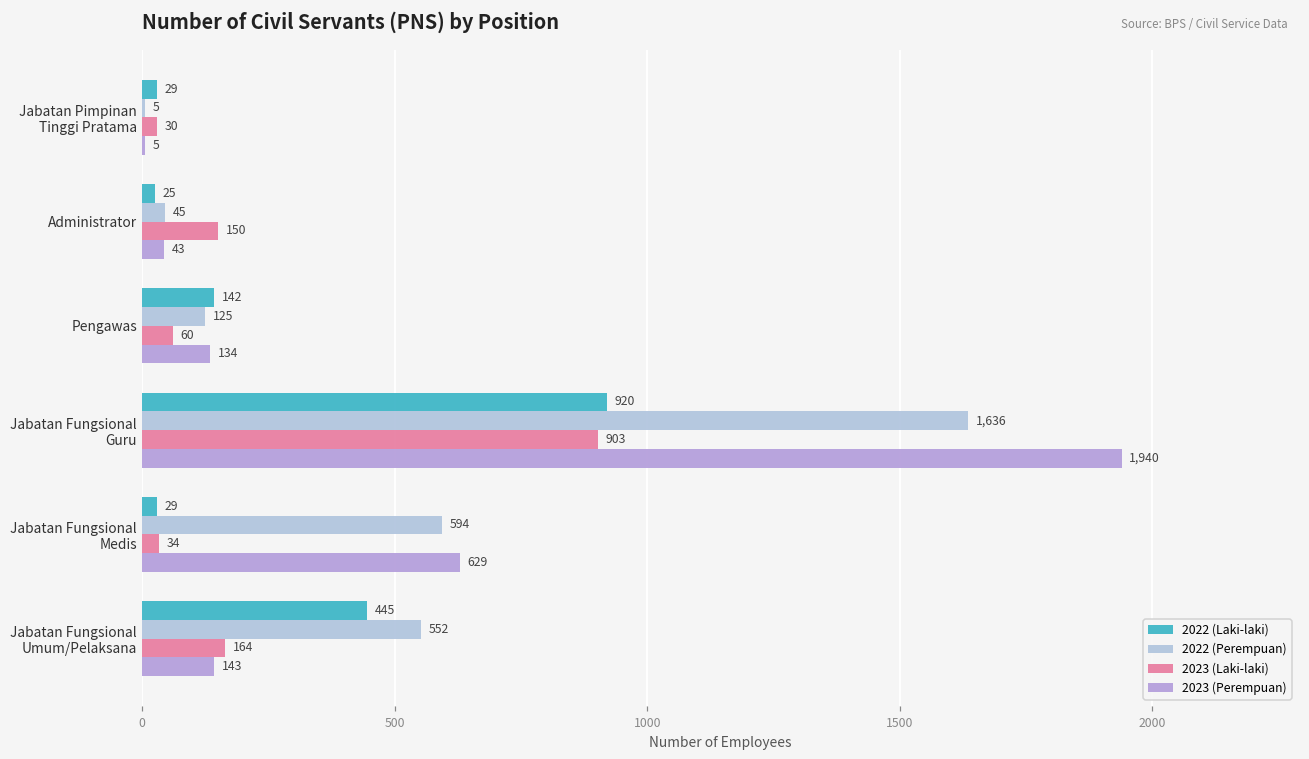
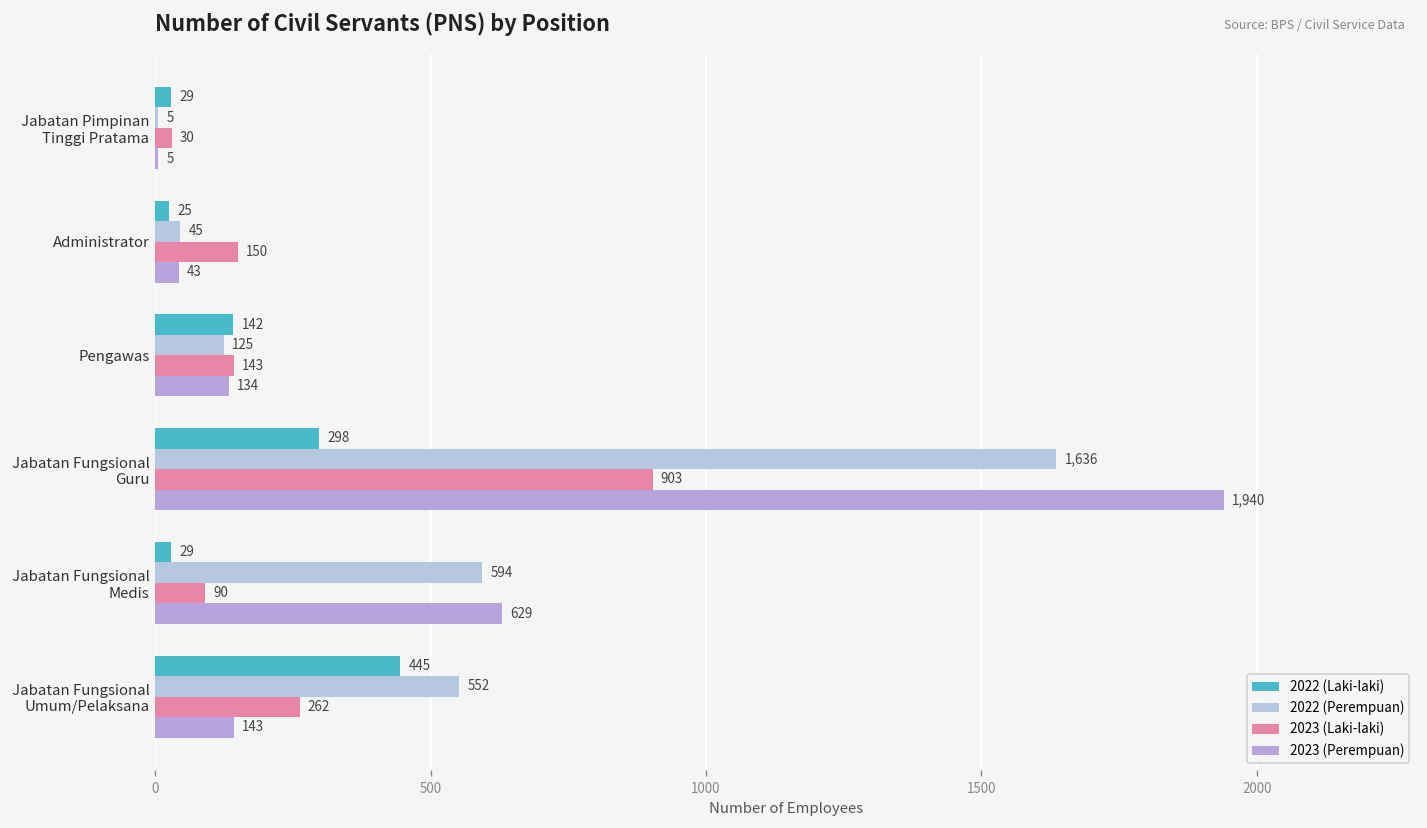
2023 (Laki-laki), Pengawas: 60 -> 143
2022 (Laki-laki), Jabatan Fungsional Guru: 920 -> 298
2023 (Laki-laki), Jabatan Fungsional Medis: 34 -> 90
2023 (Laki-laki), Jabatan Fungsional Umum/Pelaksana: 164 -> 262
